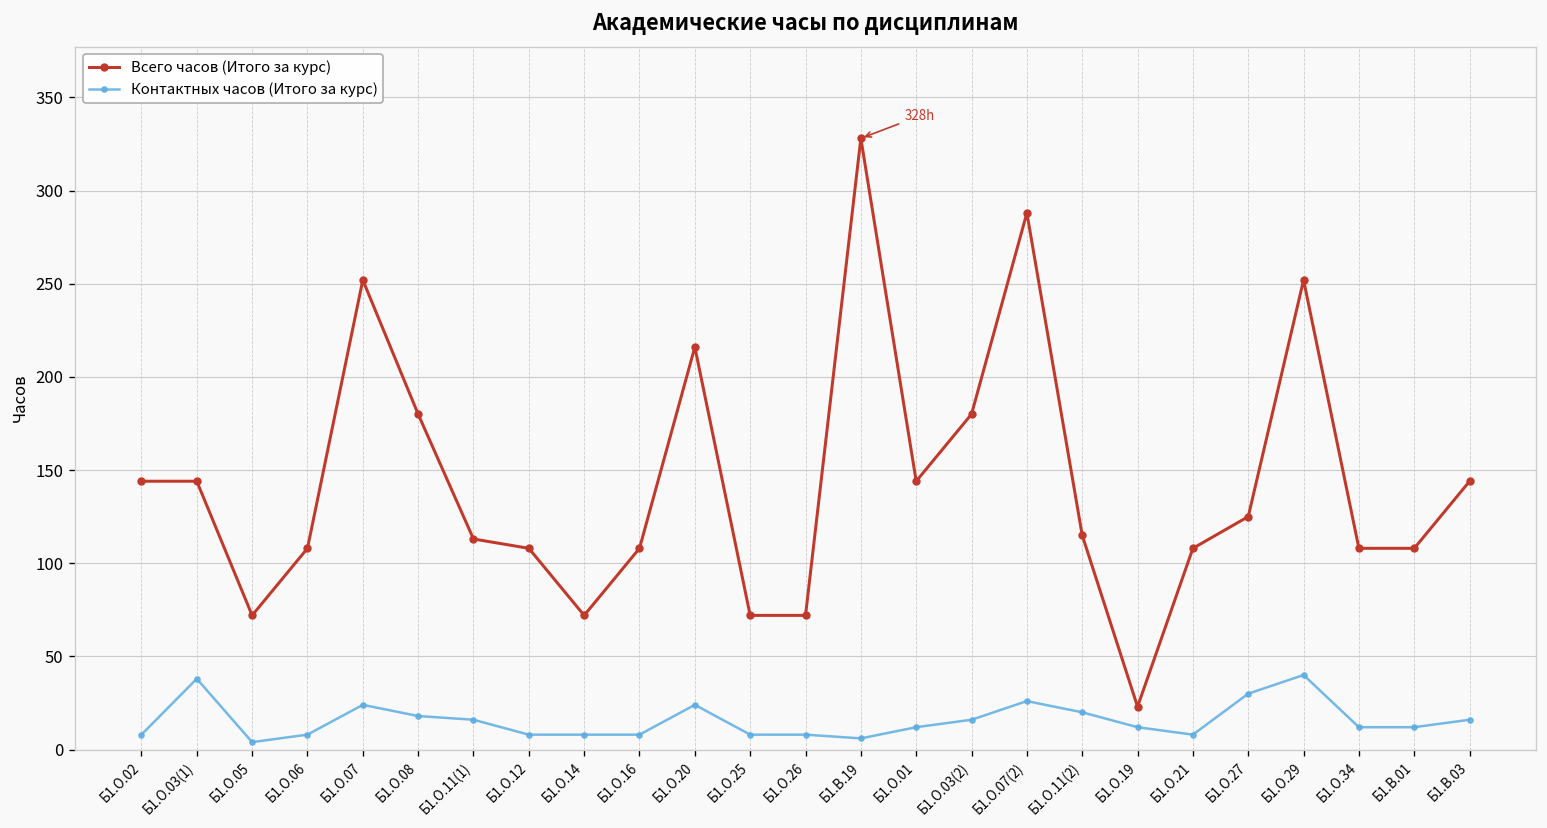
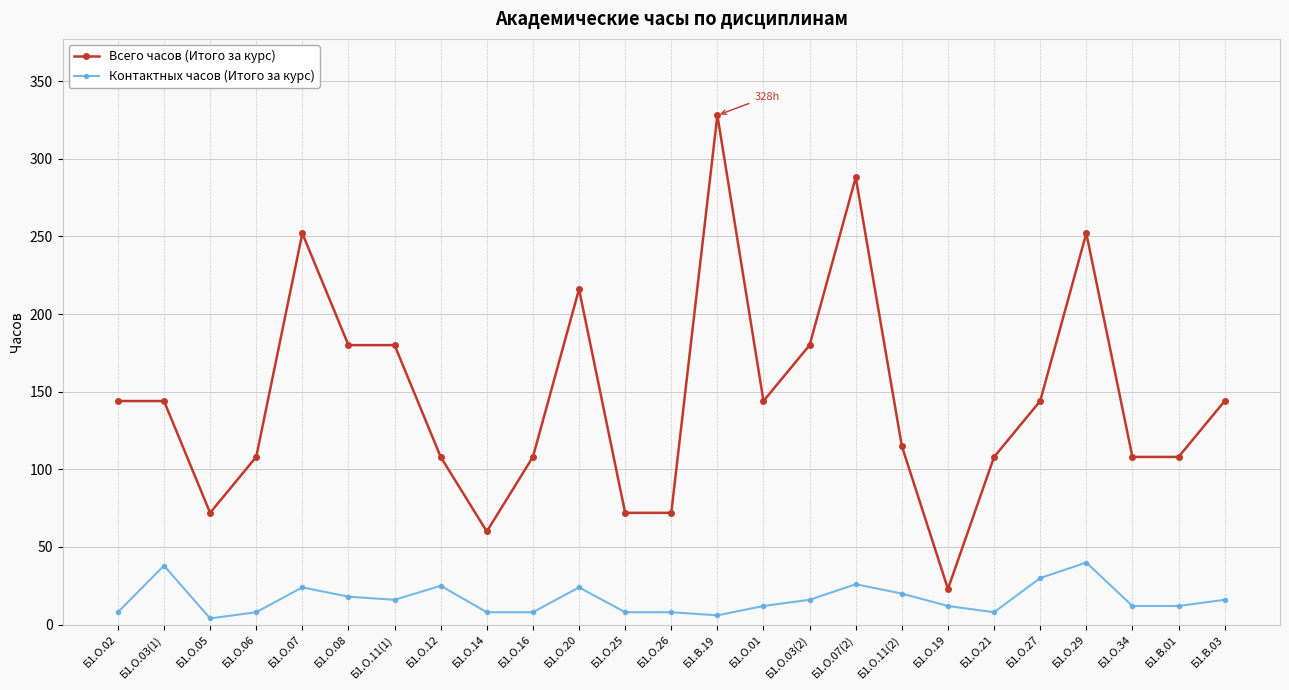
Всего часов (Итого за курс), Б1.О.11(1): 113 -> 180
Контактных часов (Итого за курс), Б1.О.12: 8 -> 25
Всего часов (Итого за курс), Б1.О.14: 72 -> 60
Всего часов (Итого за курс), Б1.О.27: 125 -> 144
